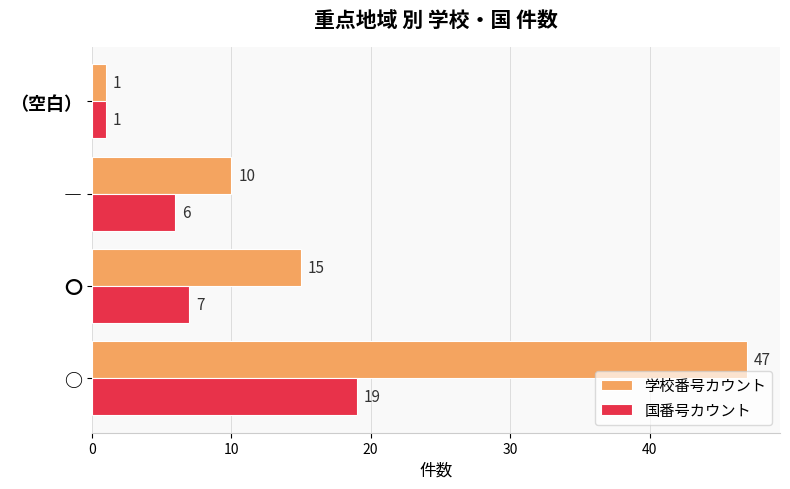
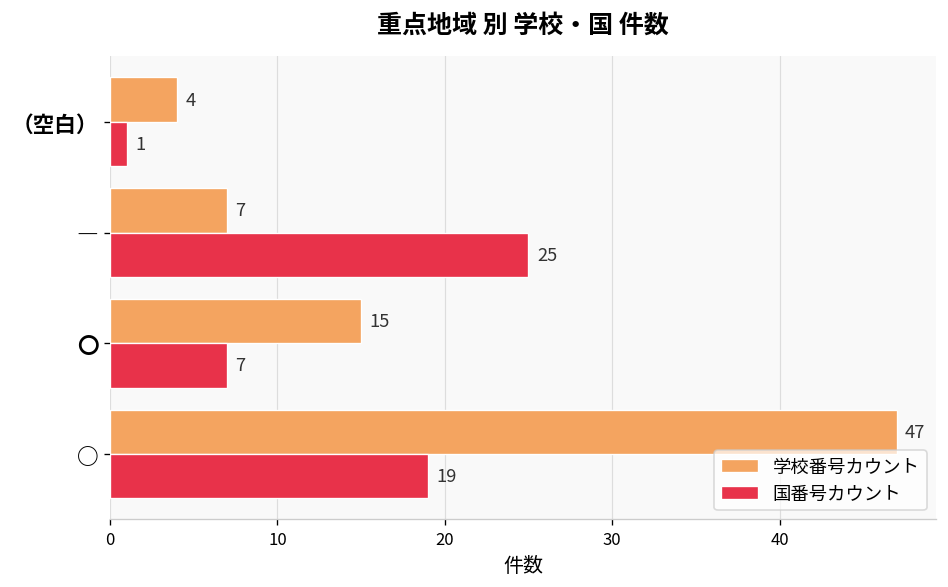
学校番号カウント, （空白）: 1 -> 4
学校番号カウント, ―: 10 -> 7
国番号カウント, ―: 6 -> 25
